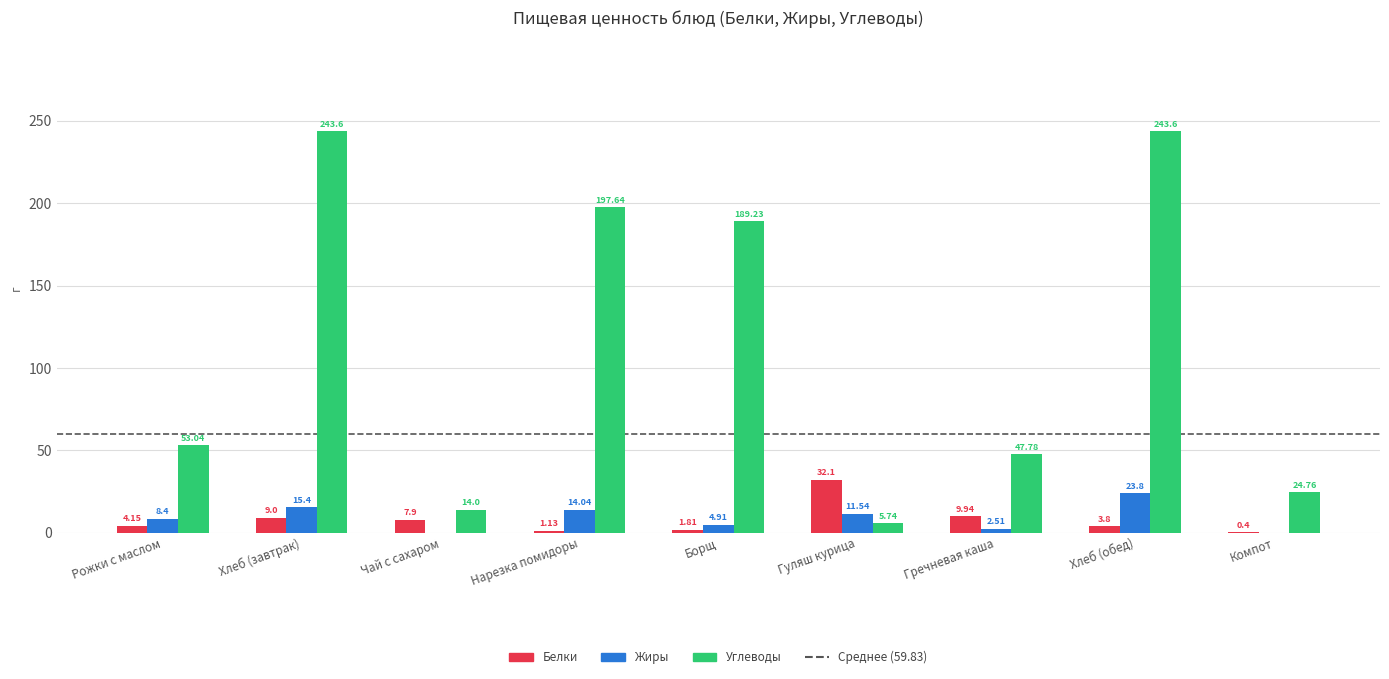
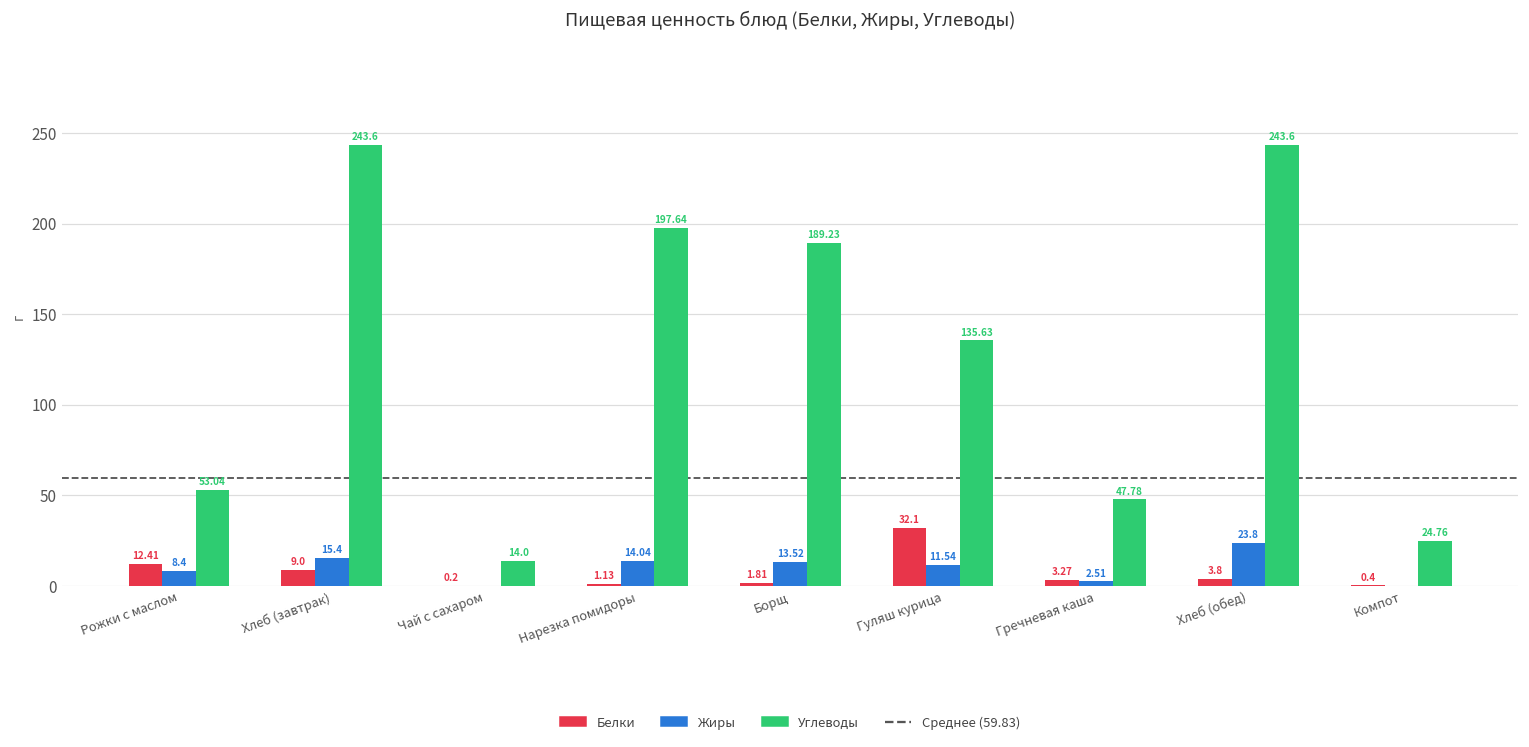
Белки, Рожки с маслом: 4.15 -> 12.41
Белки, Чай с сахаром: 7.9 -> 0.2
Жиры, Борщ: 4.91 -> 13.52
Углеводы, Гуляш курица: 5.74 -> 135.63
Белки, Гречневая каша: 9.94 -> 3.27
